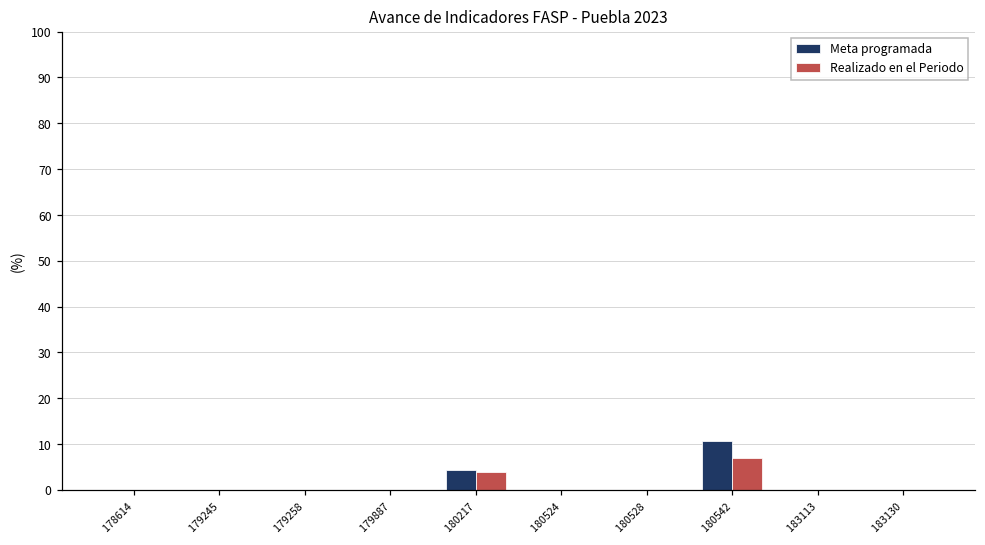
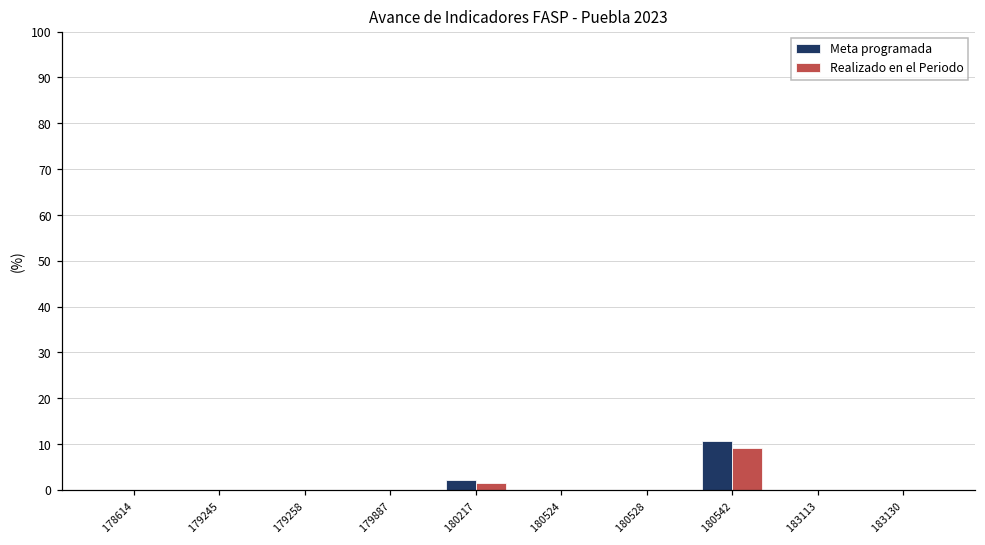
Meta programada, 180217: 4 -> 2
Realizado en el Periodo, 180217: 4 -> 1
Realizado en el Periodo, 180542: 7 -> 9
